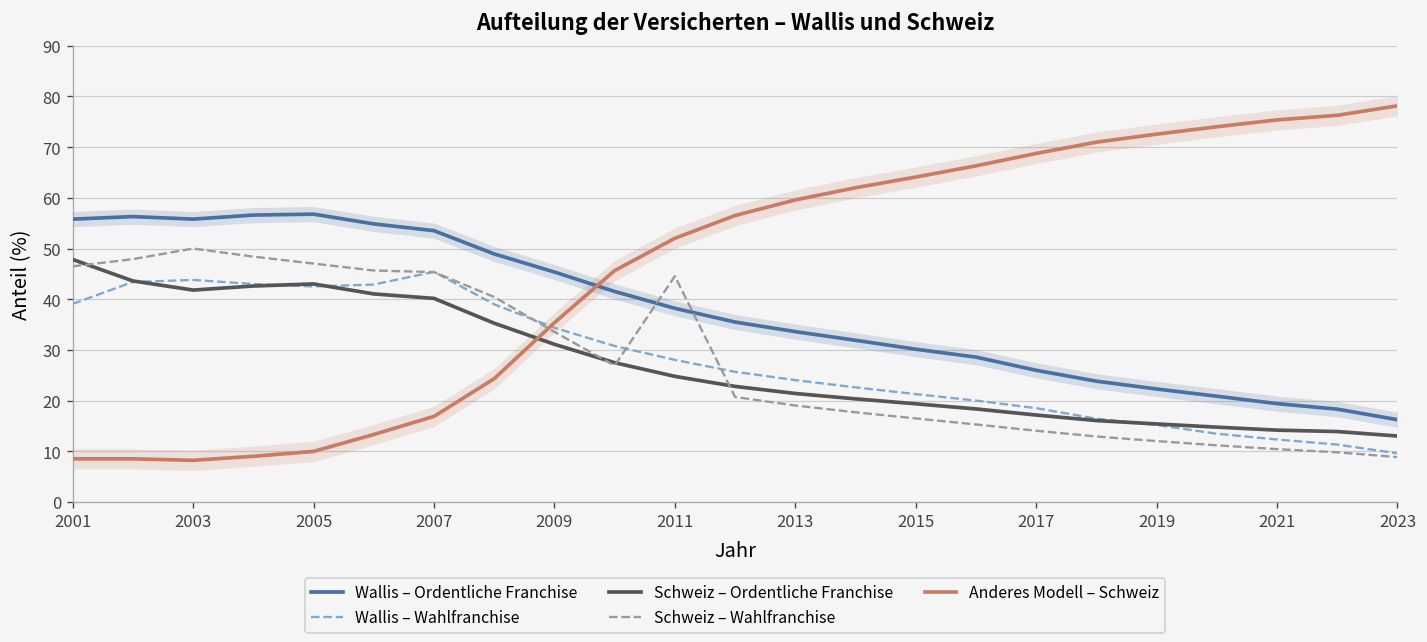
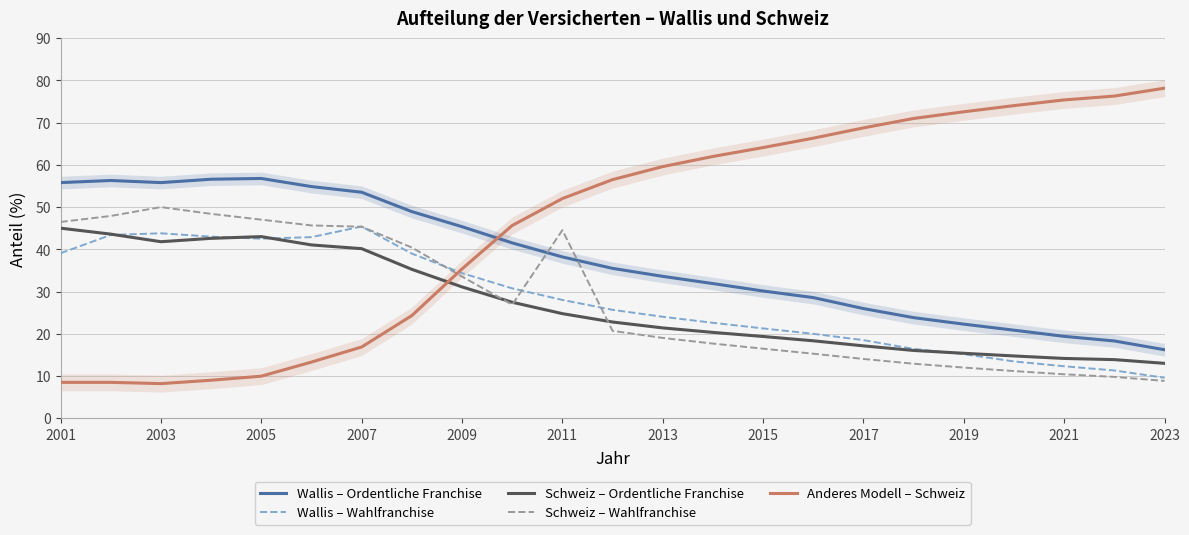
Schweiz – Ordentliche Franchise, 2001: 48 -> 45
